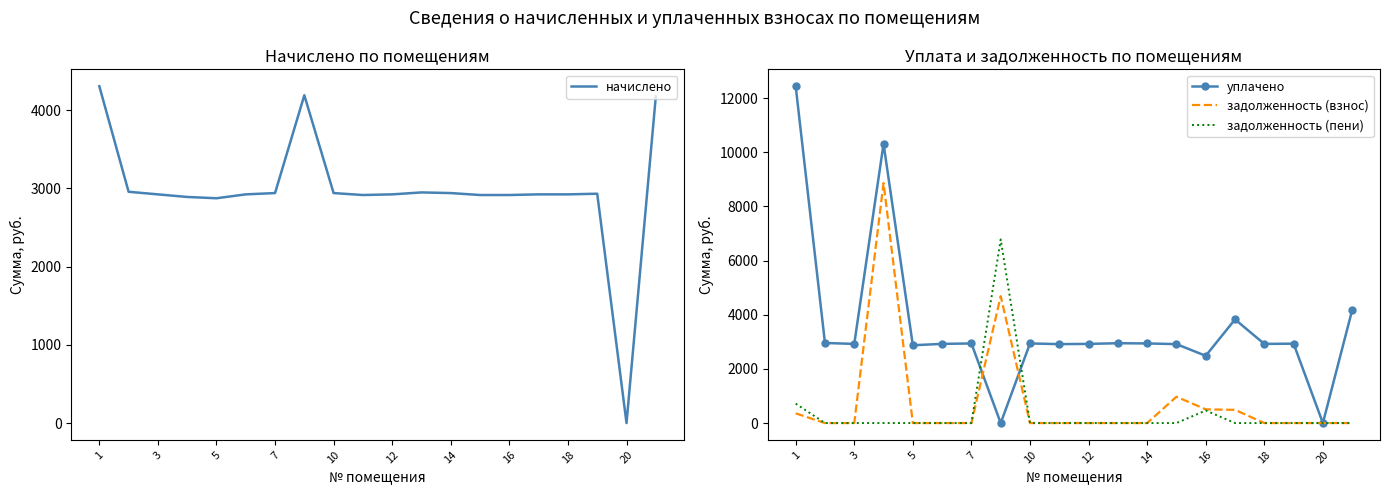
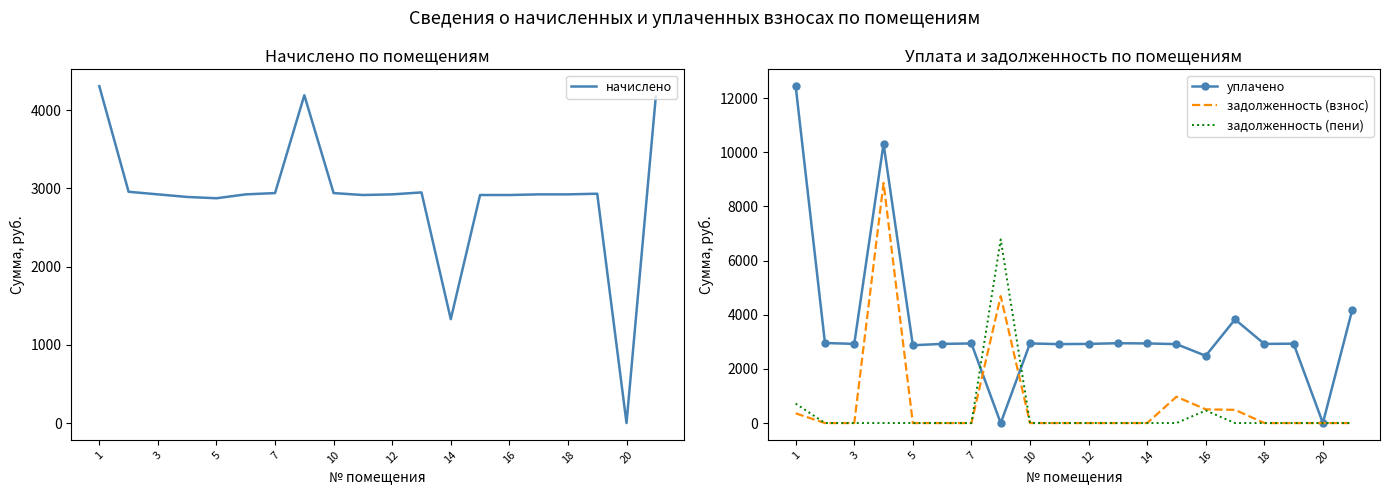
Начислено по помещениям, 14: 2900 -> 1300
